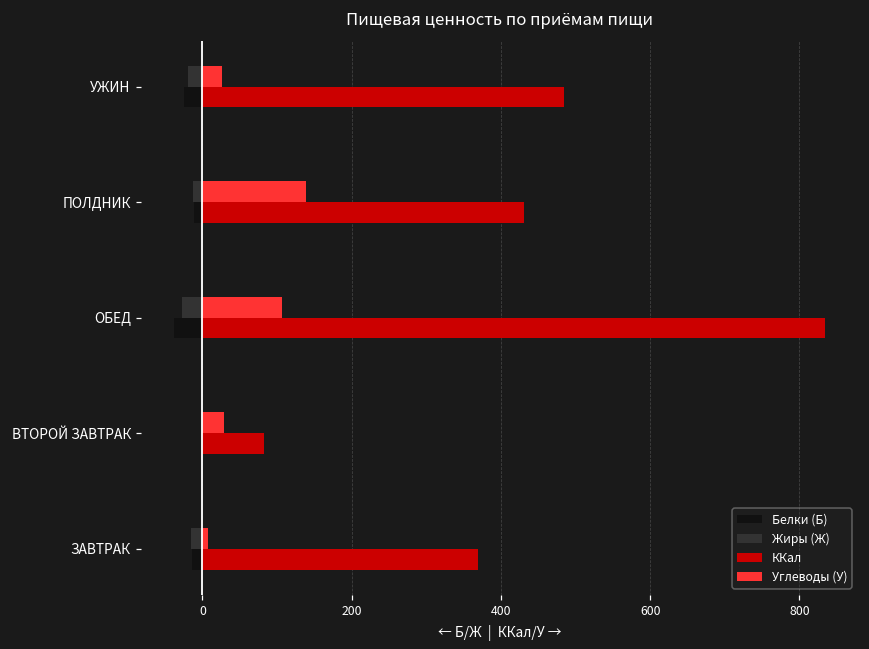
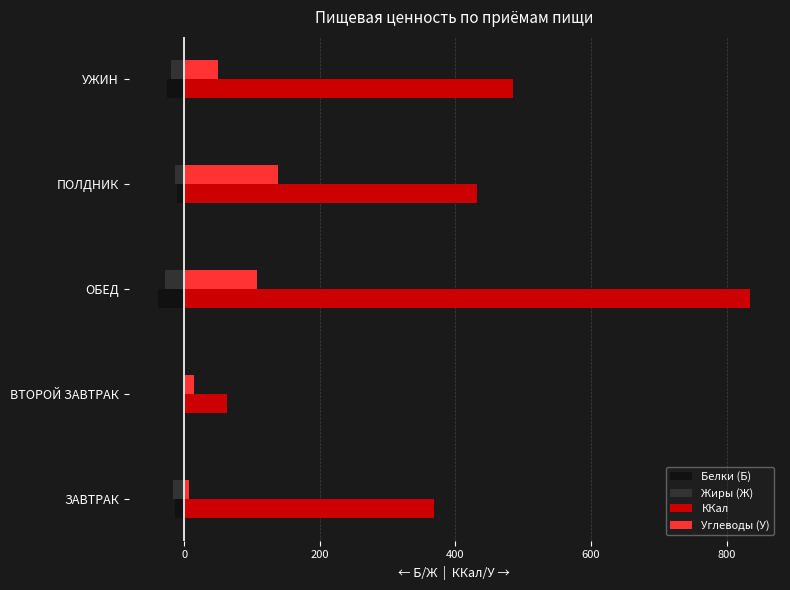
Углеводы (У), УЖИН: 30 -> 50
Углеводы (У), ВТОРОЙ ЗАВТРАК: 30 -> 20
ККал, ВТОРОЙ ЗАВТРАК: 80 -> 60
